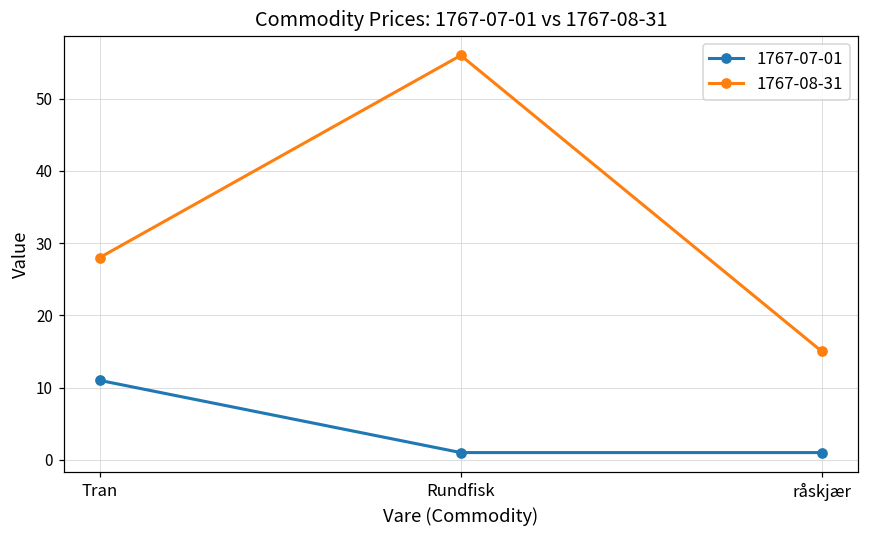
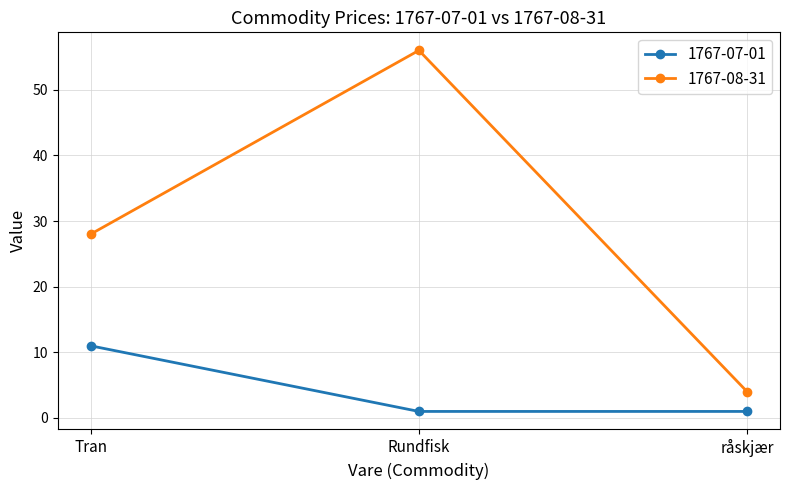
1767-08-31, råskjær: 15 -> 4
